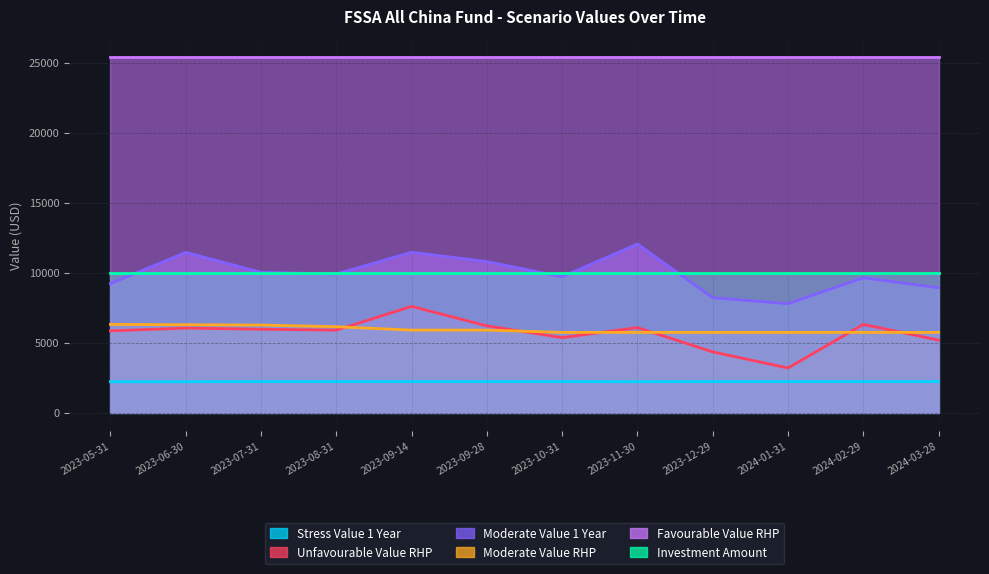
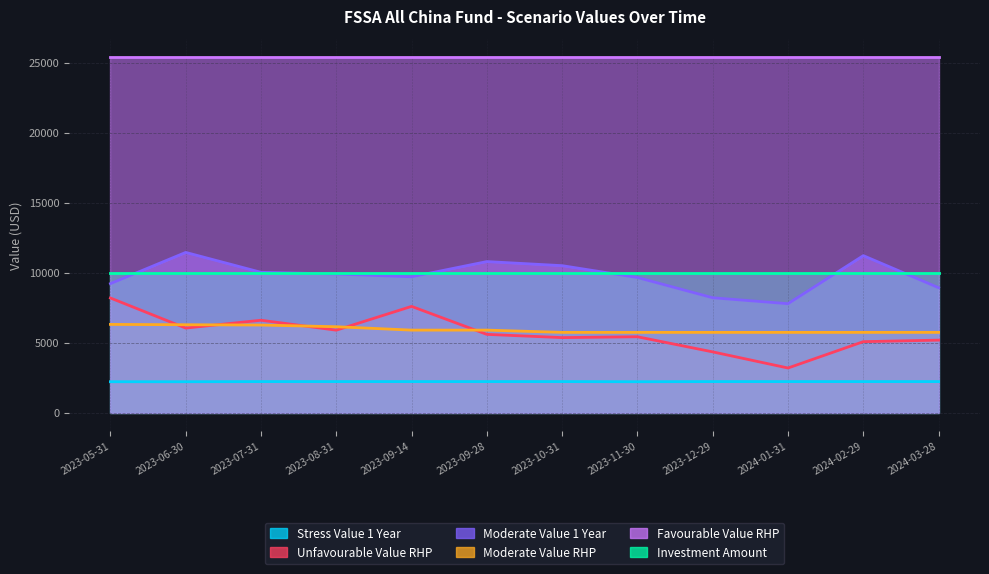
Unfavourable Value RHP, 2023-05-31: 5900 -> 8200
Unfavourable Value RHP, 2023-07-31: 6000 -> 6600
Moderate Value 1 Year, 2023-09-14: 11500 -> 9700
Unfavourable Value RHP, 2023-09-28: 6200 -> 5600
Moderate Value 1 Year, 2023-10-31: 9700 -> 10500
Unfavourable Value RHP, 2023-11-30: 6100 -> 5400
Moderate Value 1 Year, 2023-11-30: 12100 -> 9700
Unfavourable Value RHP, 2024-02-29: 6300 -> 5100
Moderate Value 1 Year, 2024-02-29: 9600 -> 11200
